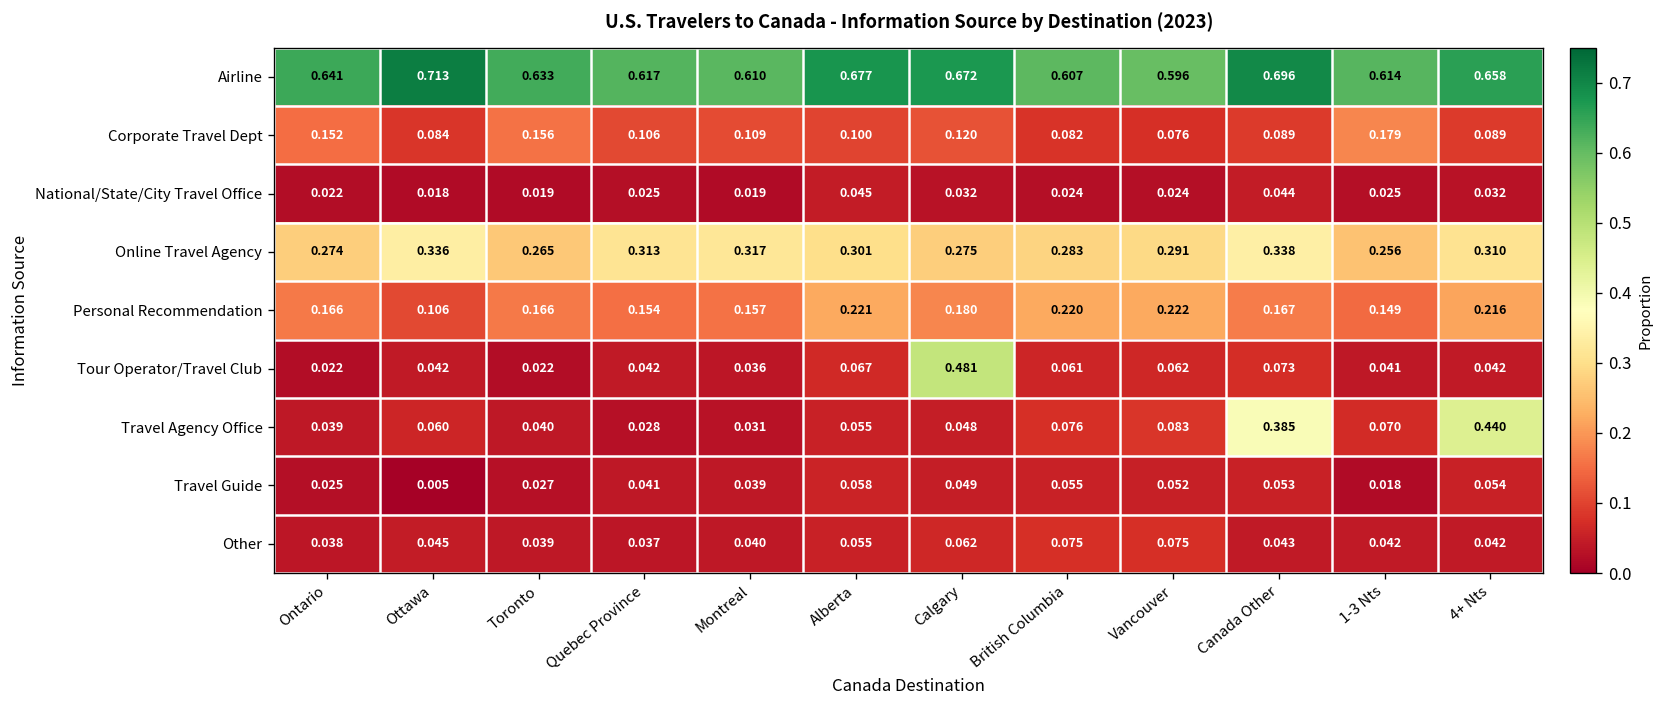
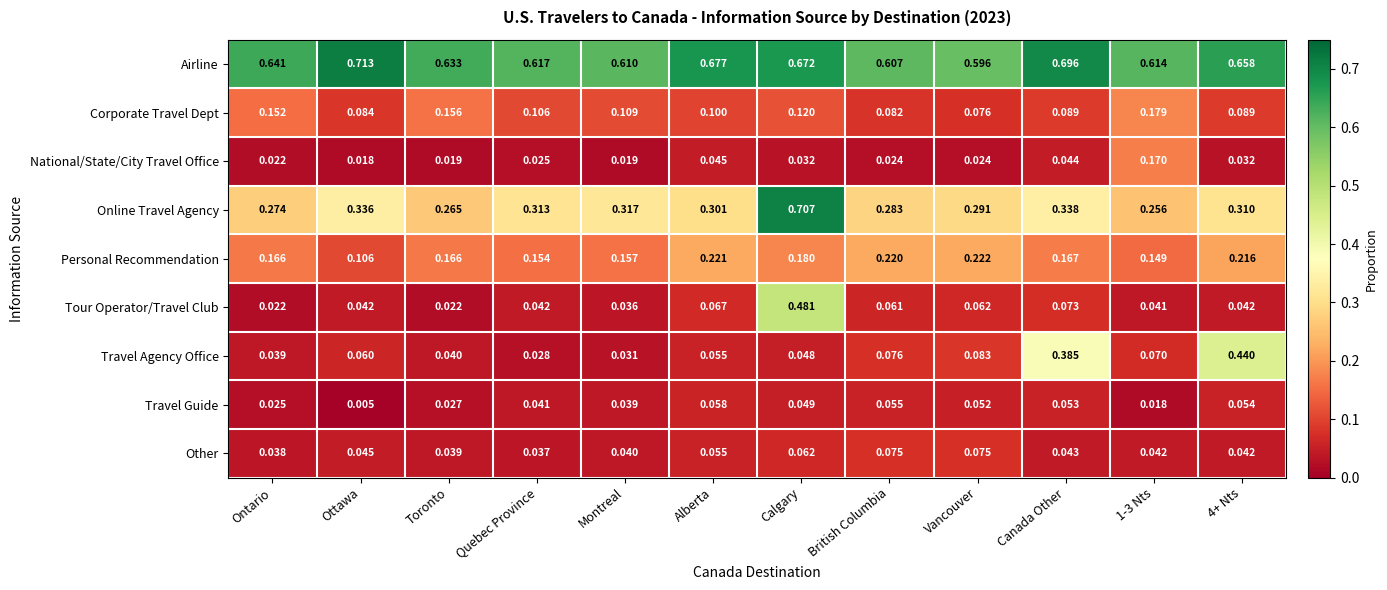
National/State/City Travel Office, 1-3 Nts: 0.025 -> 0.170
Online Travel Agency, Calgary: 0.275 -> 0.707
